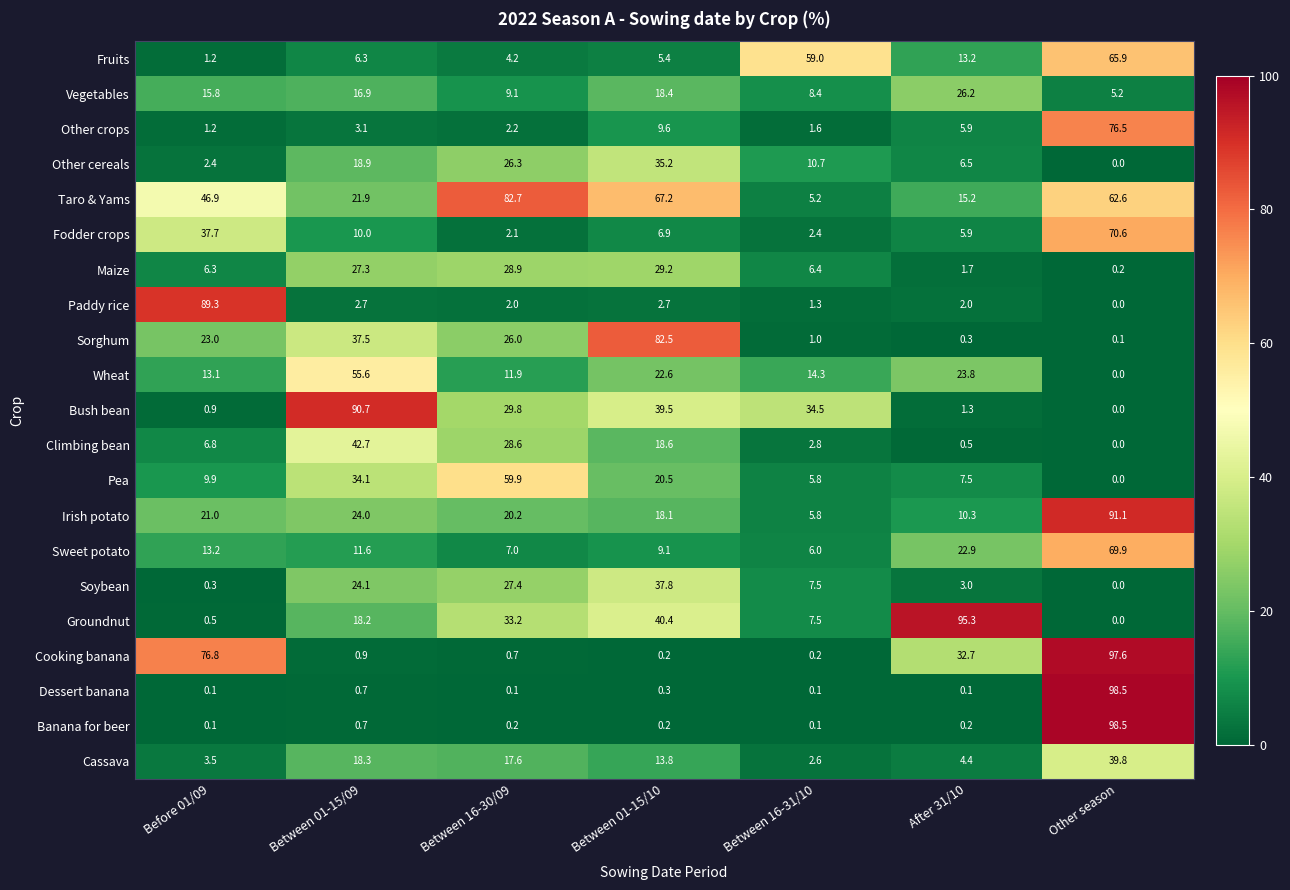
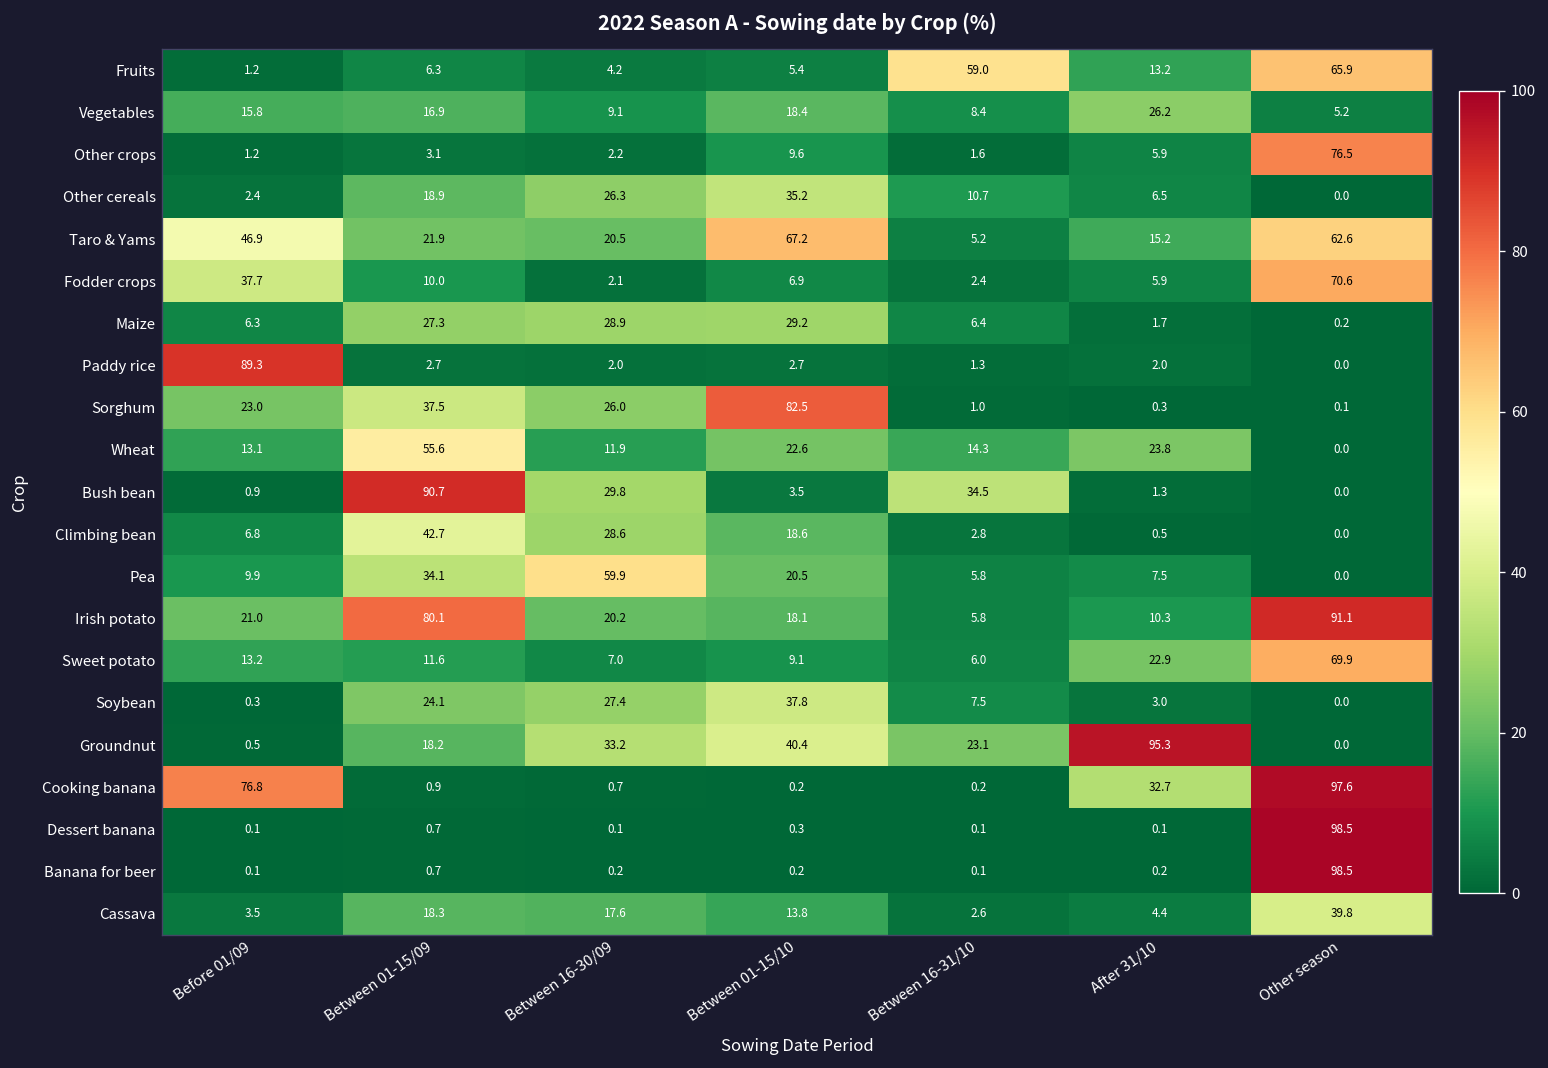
Taro & Yams, Between 16-30/09: 82.7 -> 20.5
Bush bean, Between 01-15/10: 39.5 -> 3.5
Irish potato, Between 01-15/09: 24.0 -> 80.1
Groundnut, Between 16-31/10: 7.5 -> 23.1
